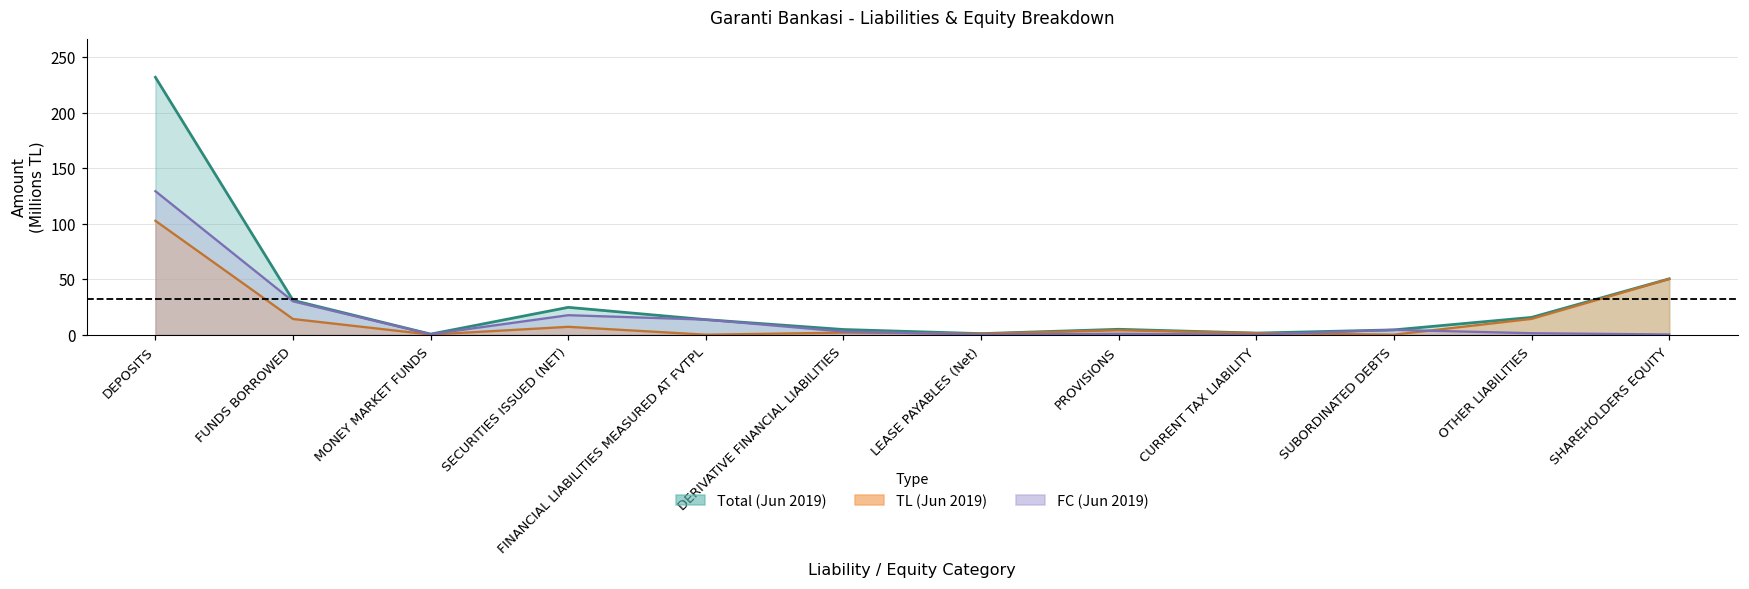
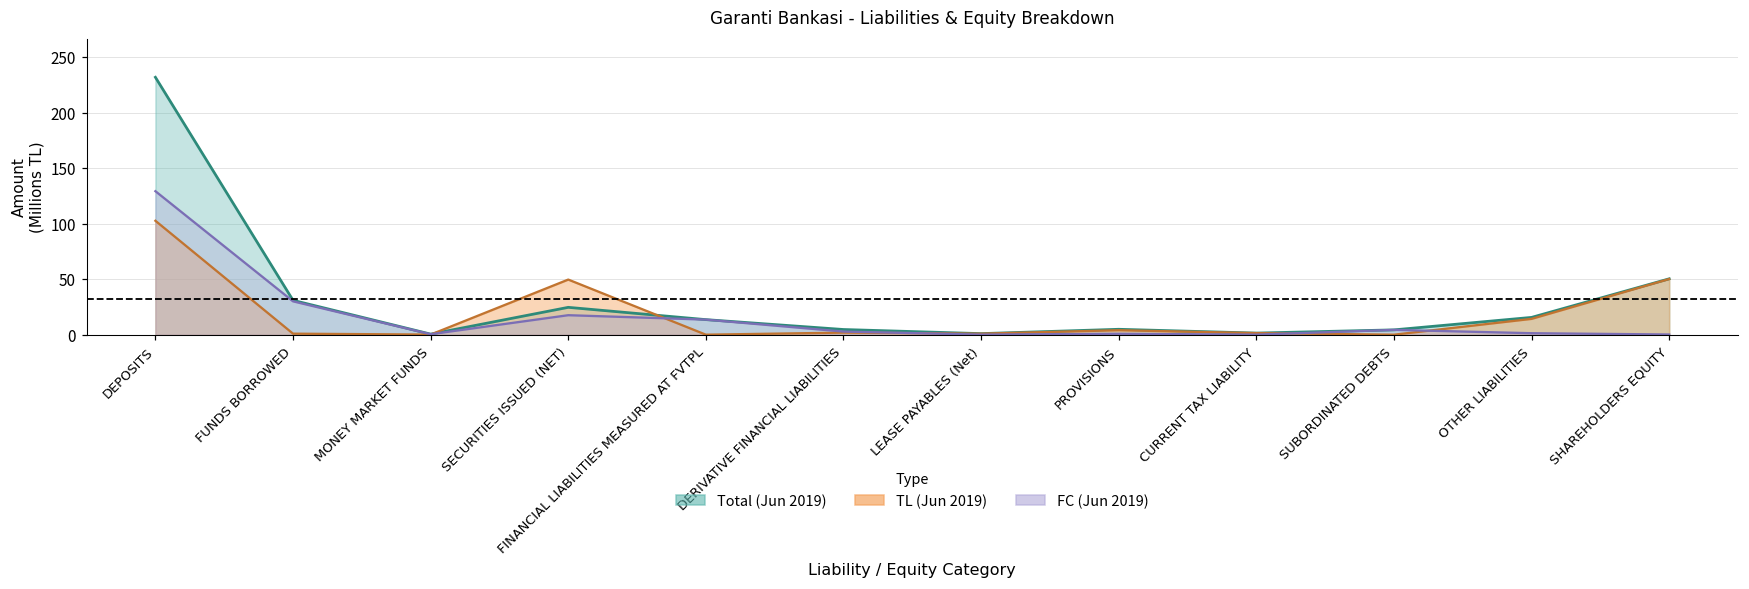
TL (Jun 2019), FUNDS BORROWED: 14 -> 1
TL (Jun 2019), SECURITIES ISSUED (NET): 7 -> 50
